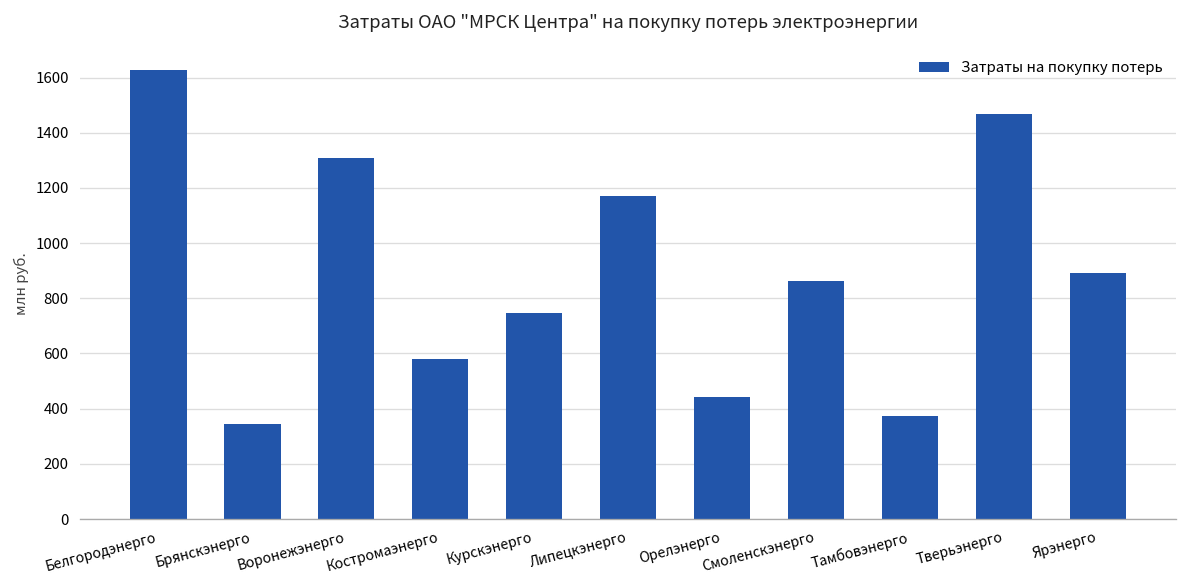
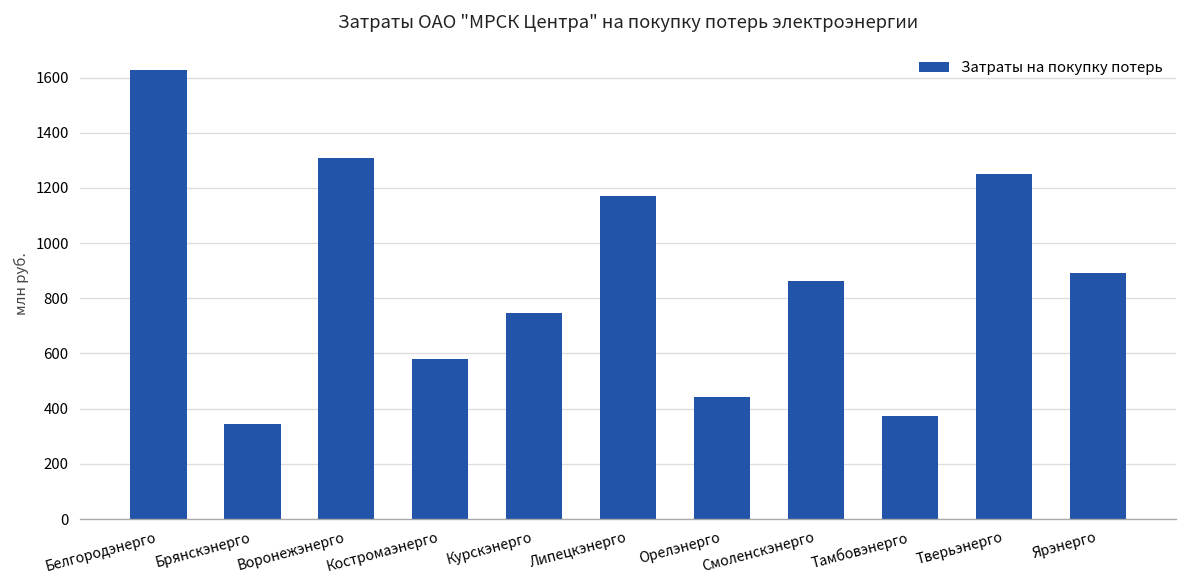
Тверьэнерго: 1470 -> 1250
